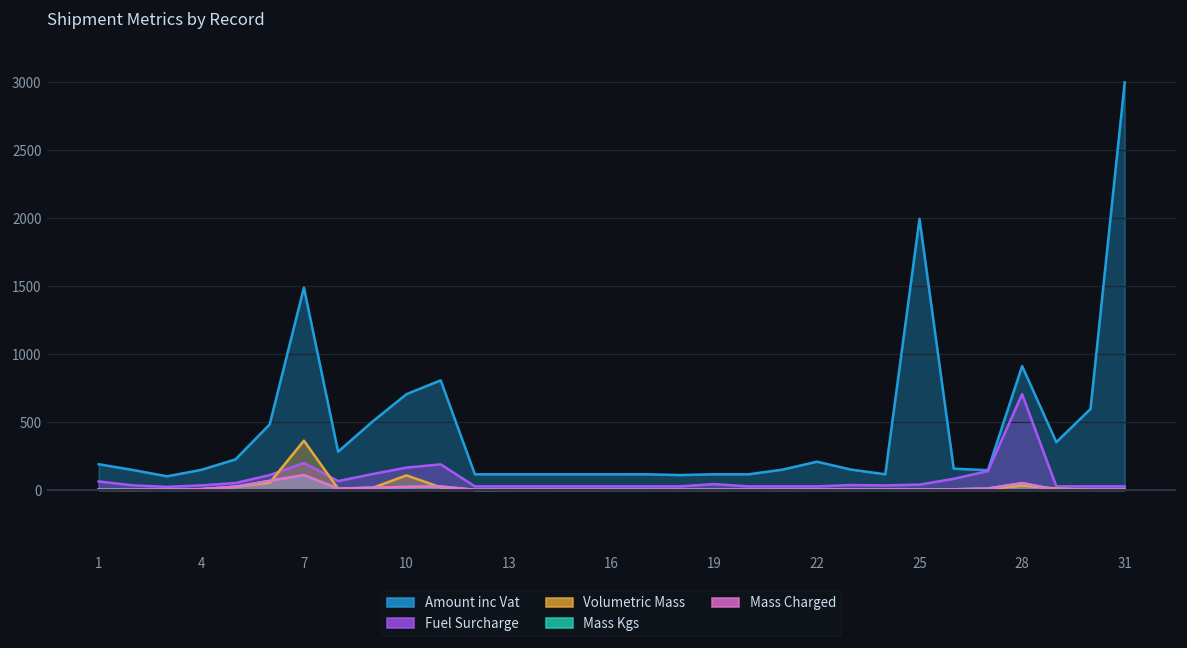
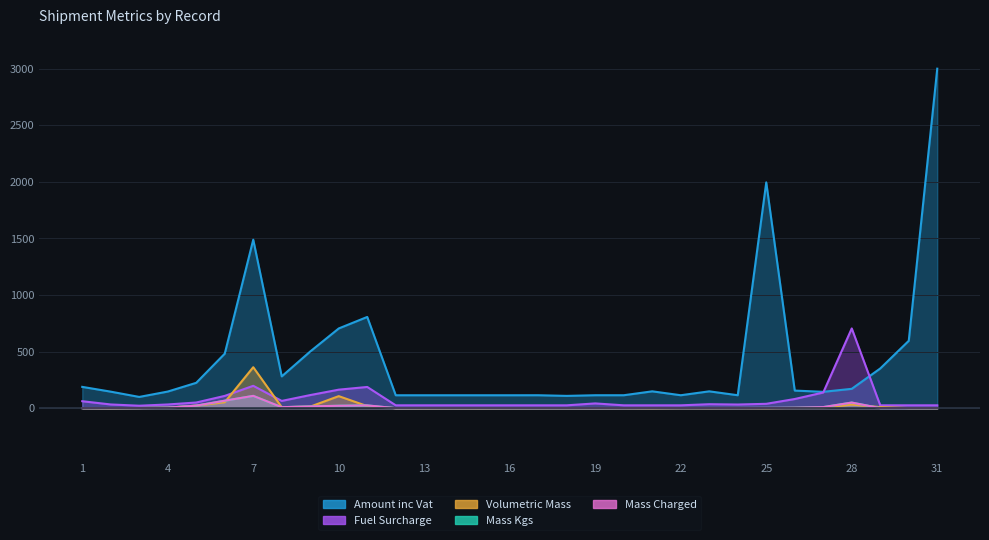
Amount inc Vat, 22: 210 -> 110
Amount inc Vat, 28: 910 -> 170
